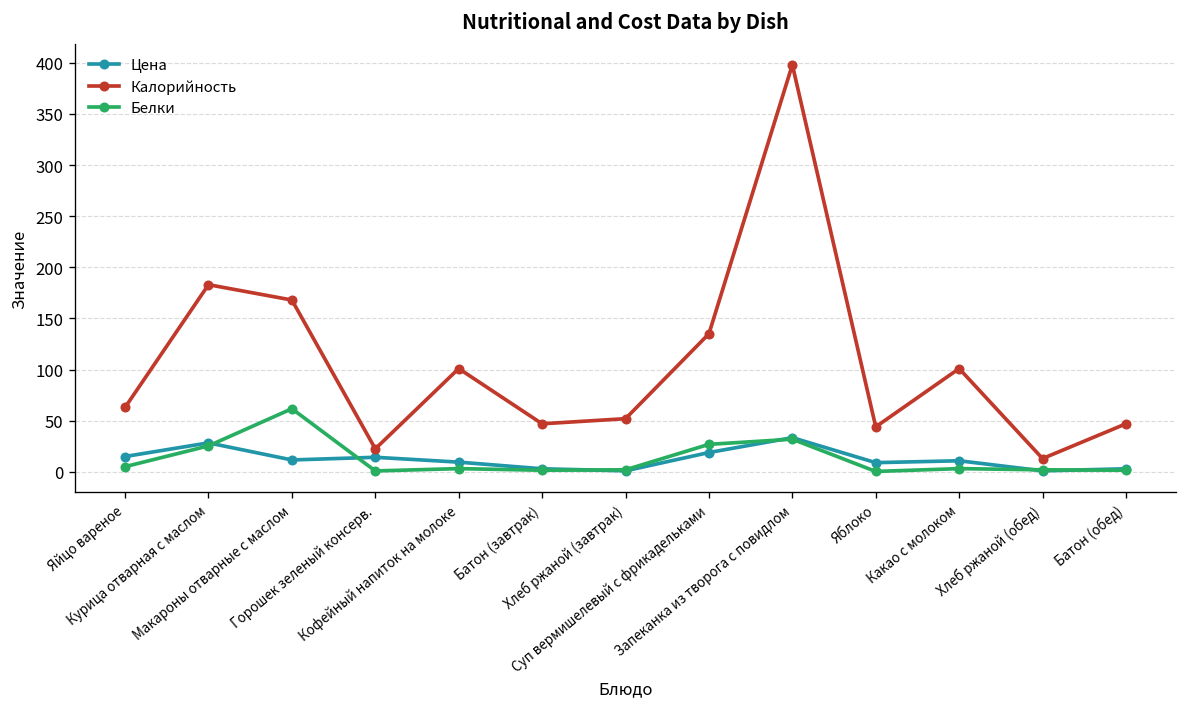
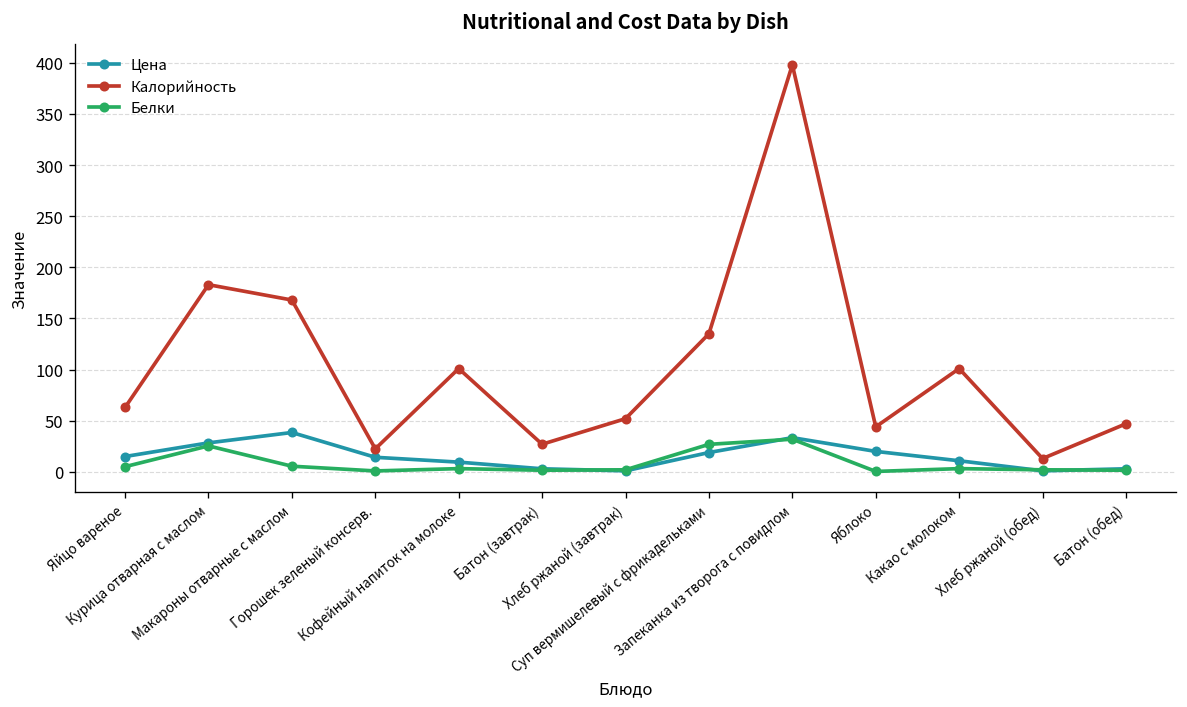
Цена, Макароны отварные с маслом: 10 -> 40
Белки, Макароны отварные с маслом: 60 -> 10
Калорийность, Батон (завтрак): 50 -> 30
Цена, Яблоко: 10 -> 20
